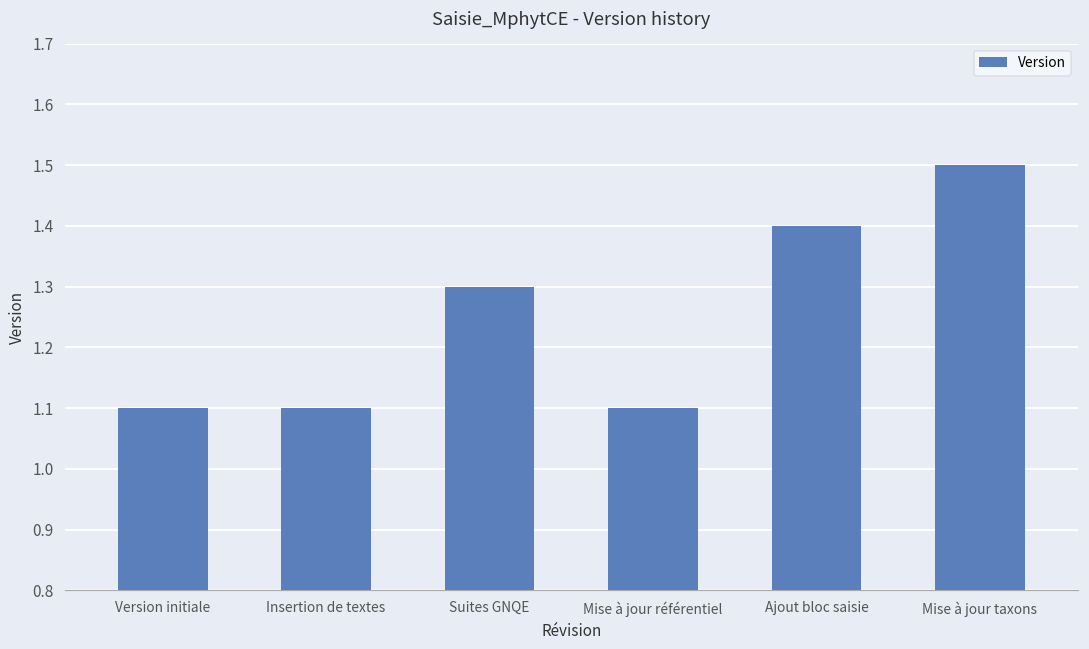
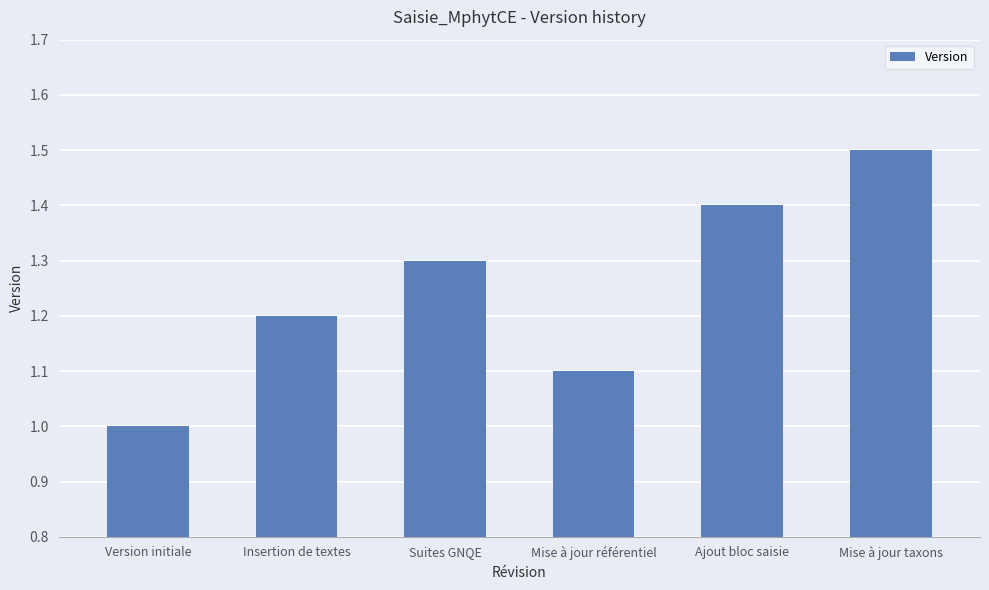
Version initiale: 1.1 -> 1.0
Insertion de textes: 1.1 -> 1.2
